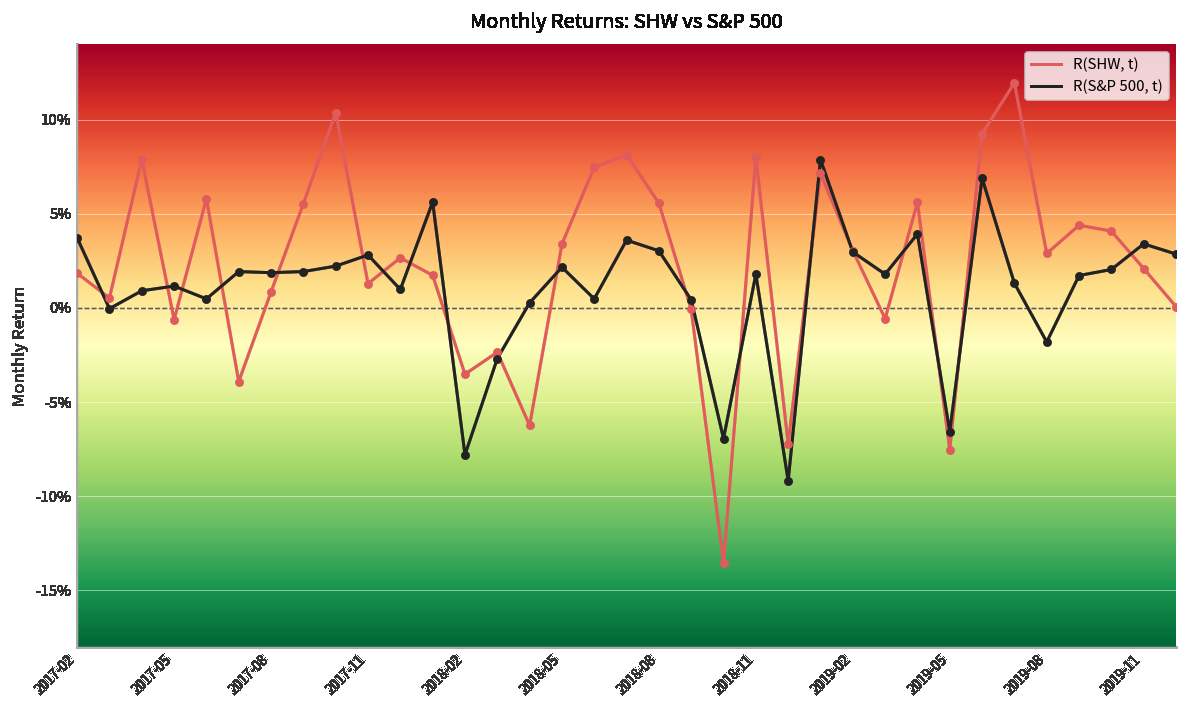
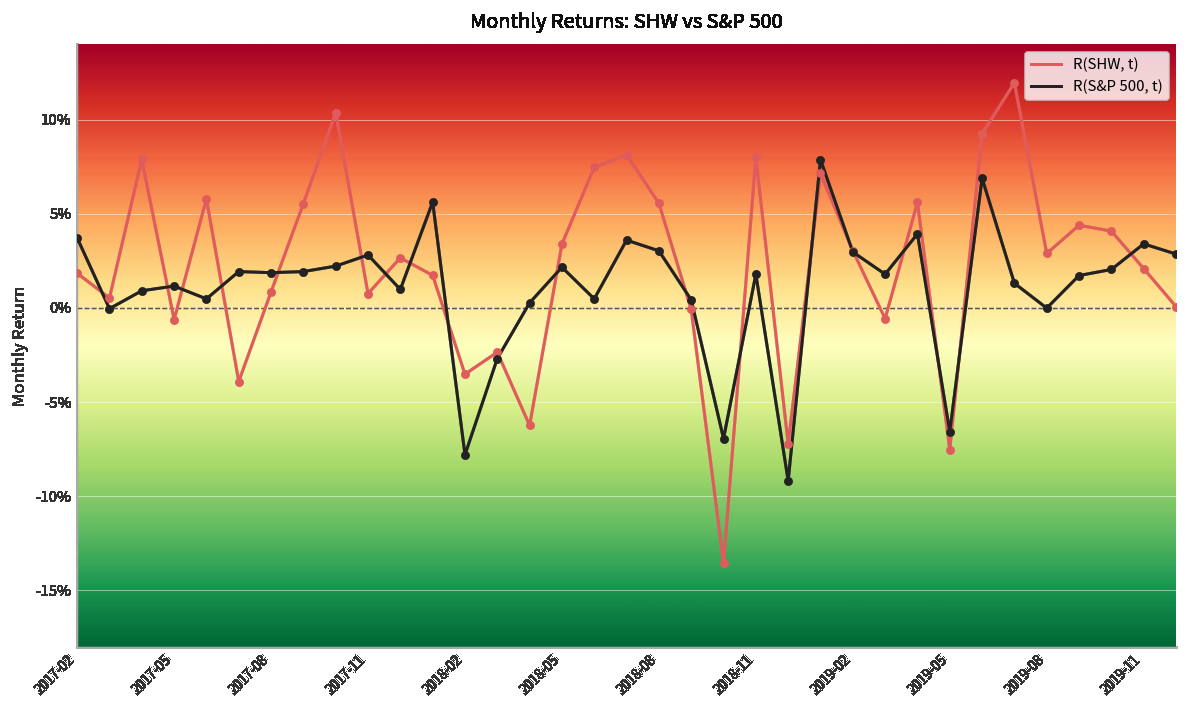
R(SHW, t), 2017-11: 1.3% -> 0.8%
R(S&P 500, t), 2019-08: -1.8% -> 0.0%
